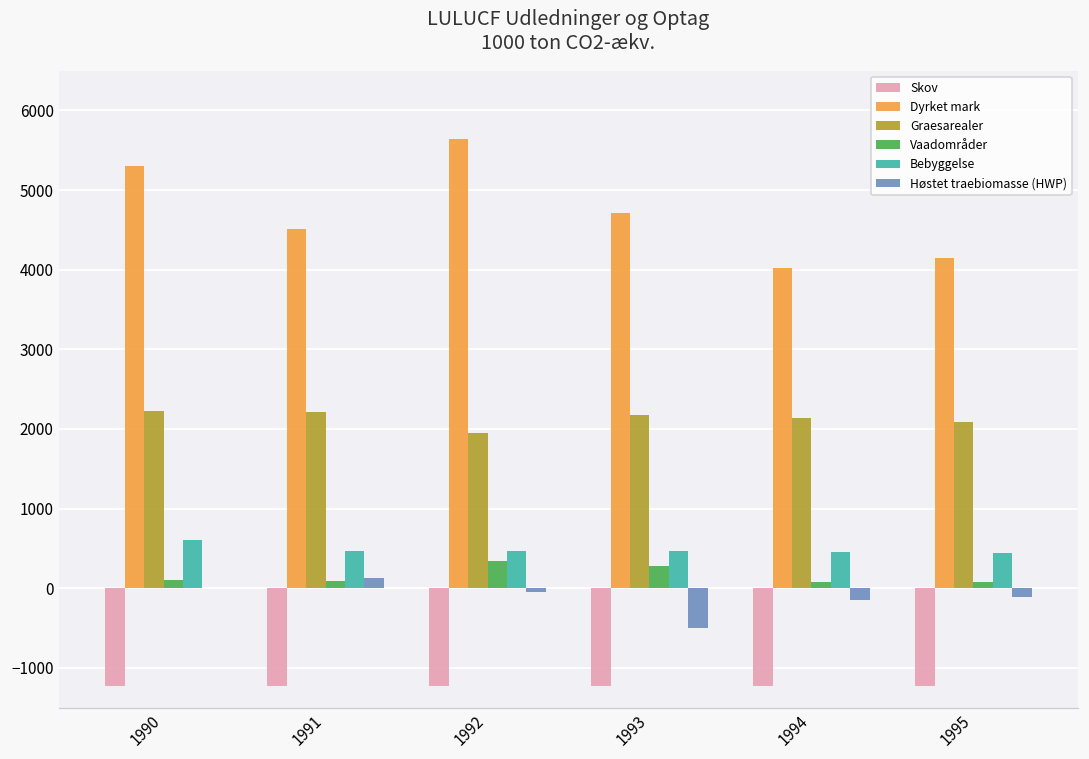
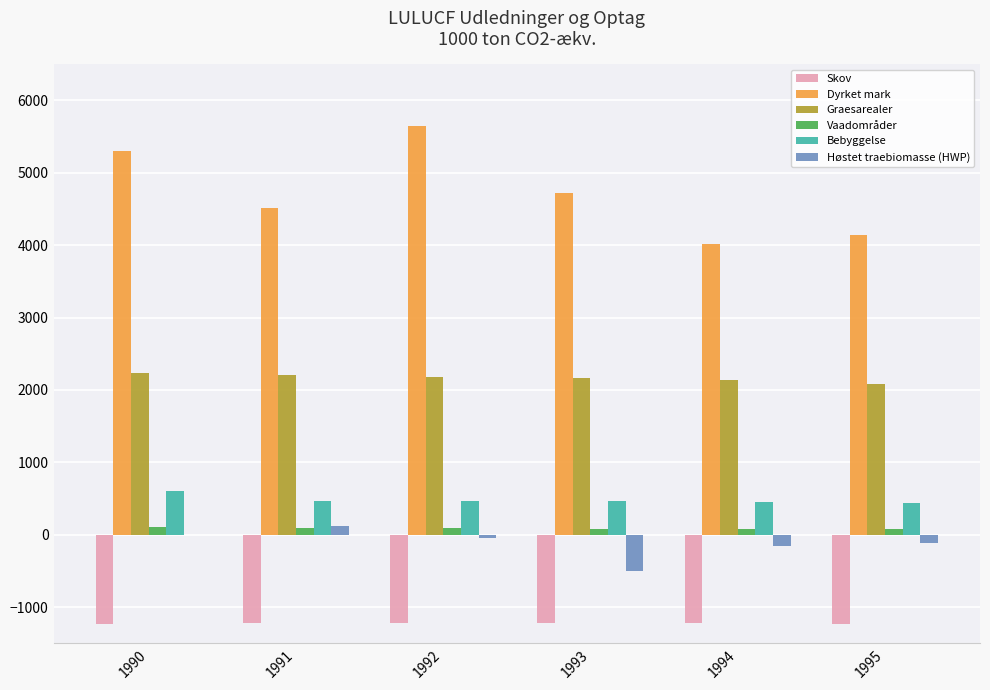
Graesarealer, 1992: 2000 -> 2200
Vaadområder, 1992: 300 -> 100
Vaadområder, 1993: 300 -> 100
